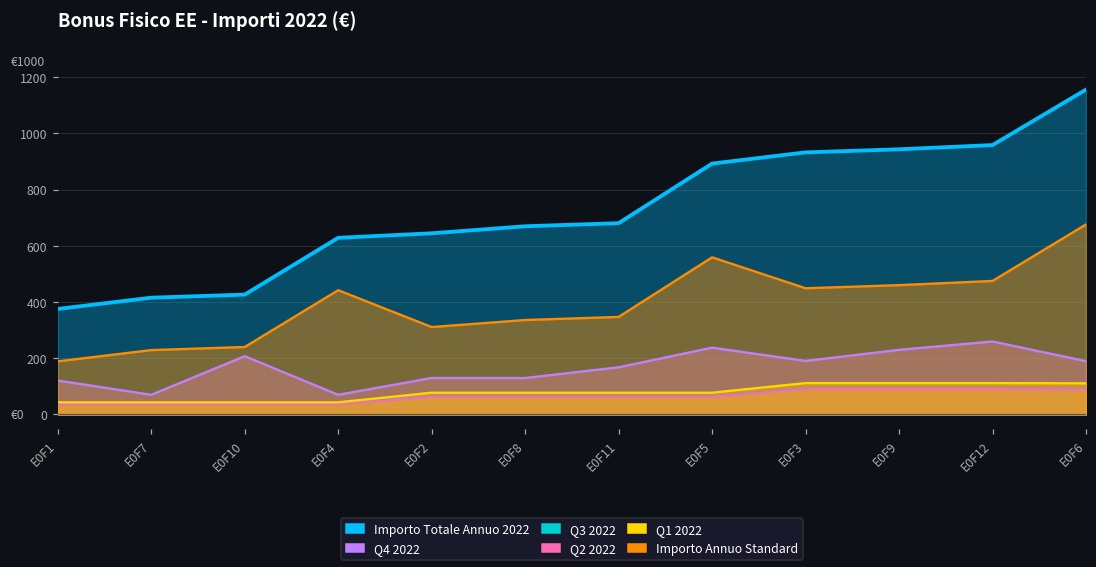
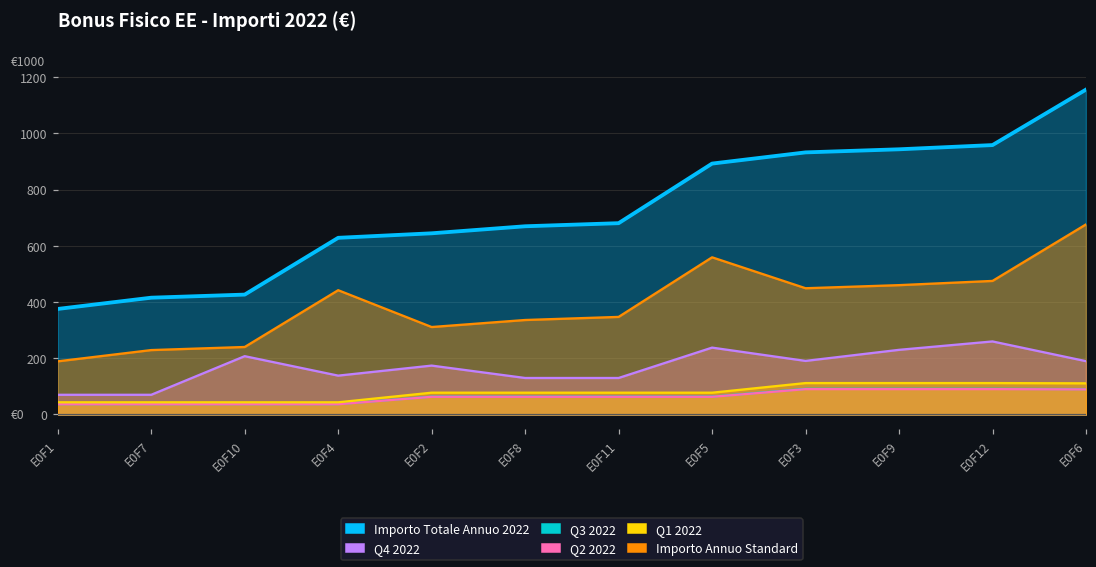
Q4 2022, E0F1: 120 -> 70
Q4 2022, E0F4: 70 -> 140
Q4 2022, E0F2: 130 -> 170
Q4 2022, E0F11: 170 -> 130
